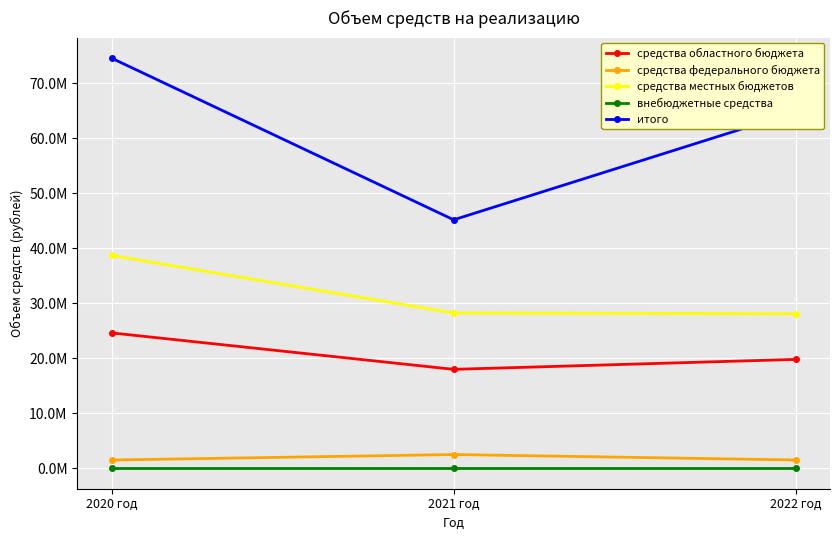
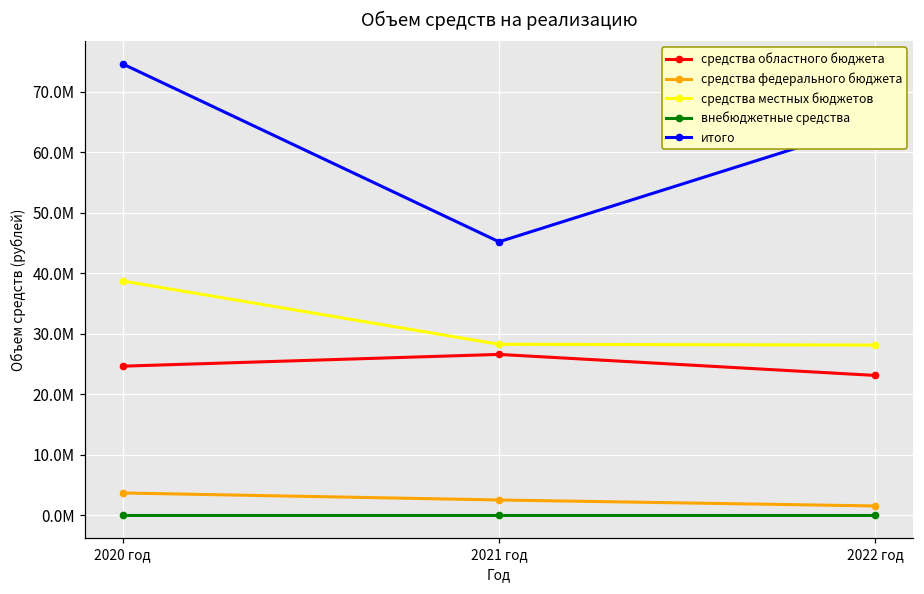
средства федерального бюджета, 2020 год: 1000000 -> 4000000
средства областного бюджета, 2021 год: 18000000 -> 27000000
средства областного бюджета, 2022 год: 20000000 -> 23000000
